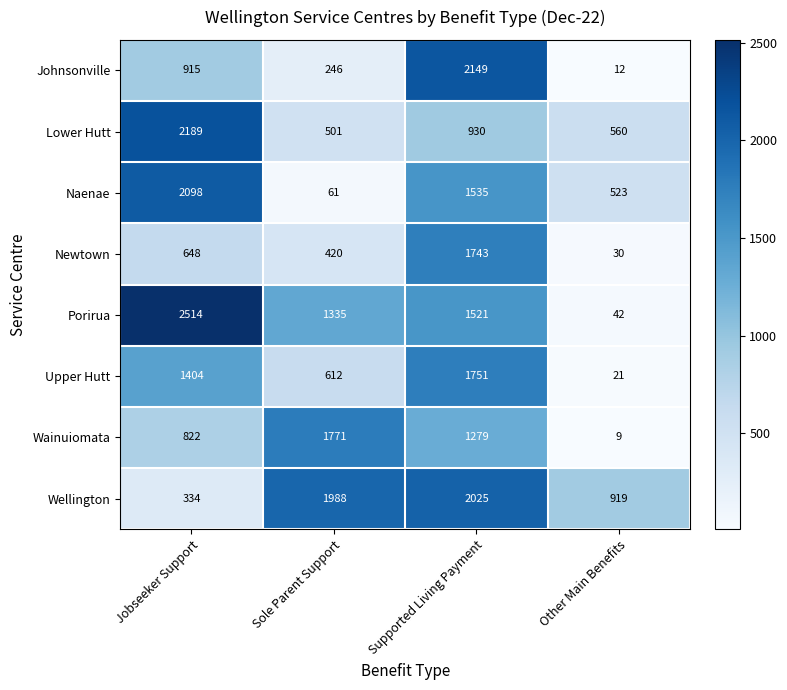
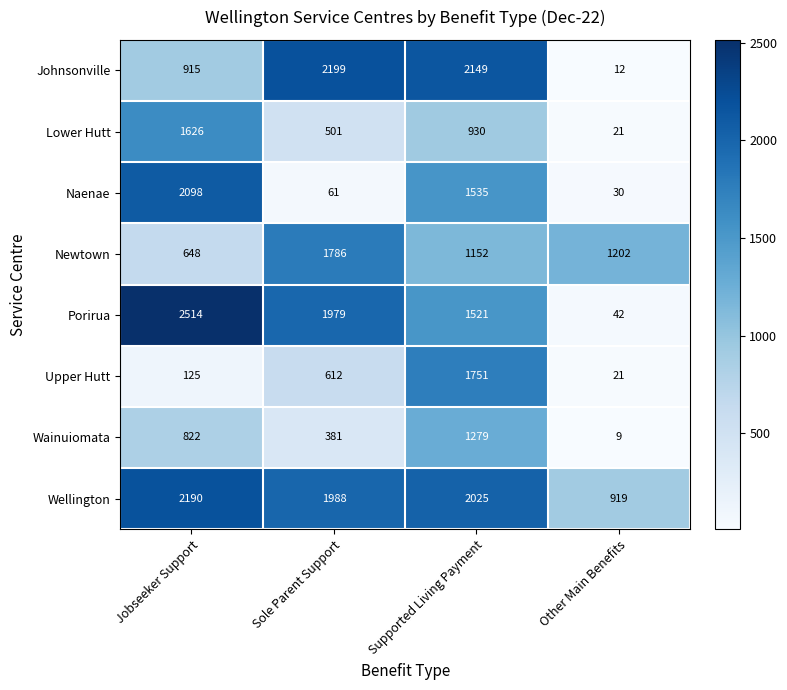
Johnsonville, Sole Parent Support: 246 -> 2199
Lower Hutt, Jobseeker Support: 2189 -> 1626
Lower Hutt, Other Main Benefits: 560 -> 21
Naenae, Other Main Benefits: 523 -> 30
Newtown, Sole Parent Support: 420 -> 1786
Newtown, Supported Living Payment: 1743 -> 1152
Newtown, Other Main Benefits: 30 -> 1202
Porirua, Sole Parent Support: 1335 -> 1979
Upper Hutt, Jobseeker Support: 1404 -> 125
Wainuiomata, Sole Parent Support: 1771 -> 381
Wellington, Jobseeker Support: 334 -> 2190
